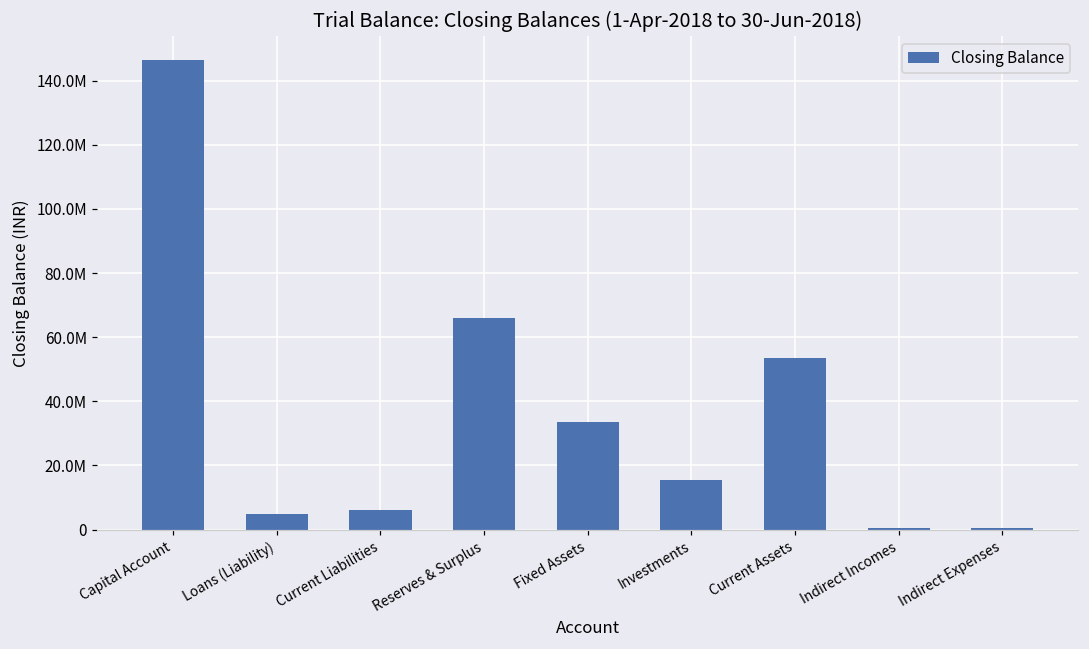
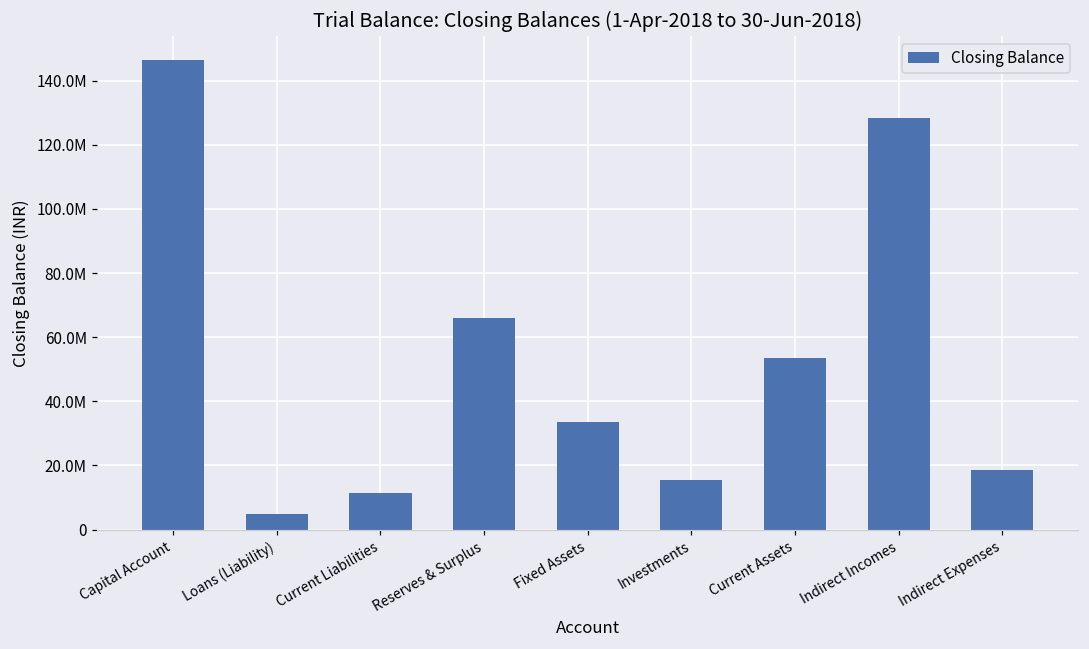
Current Liabilities: 6000000 -> 11000000
Indirect Incomes: 0 -> 128000000
Indirect Expenses: 0 -> 18000000
